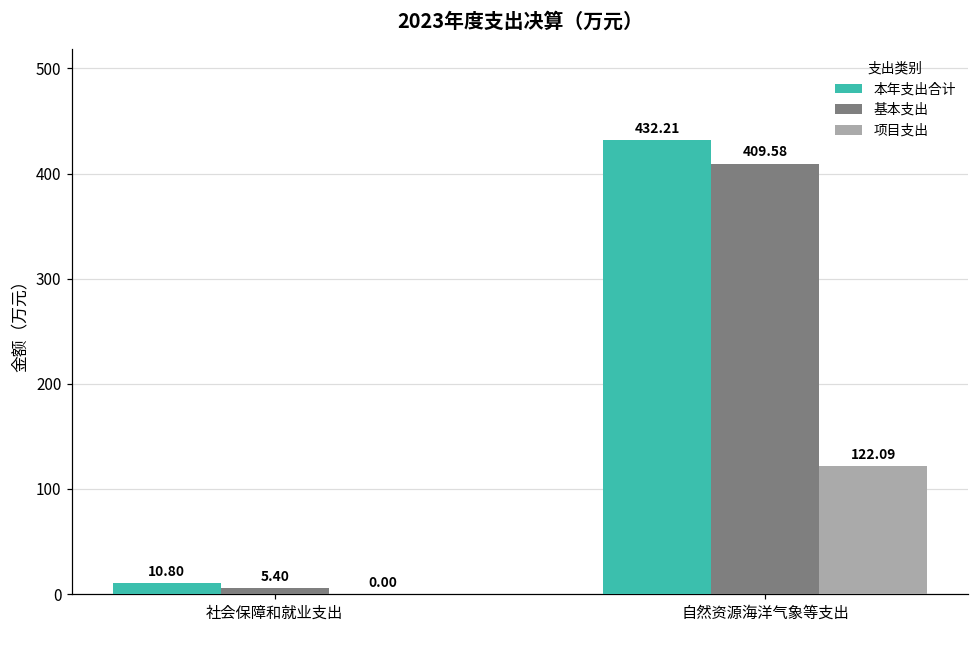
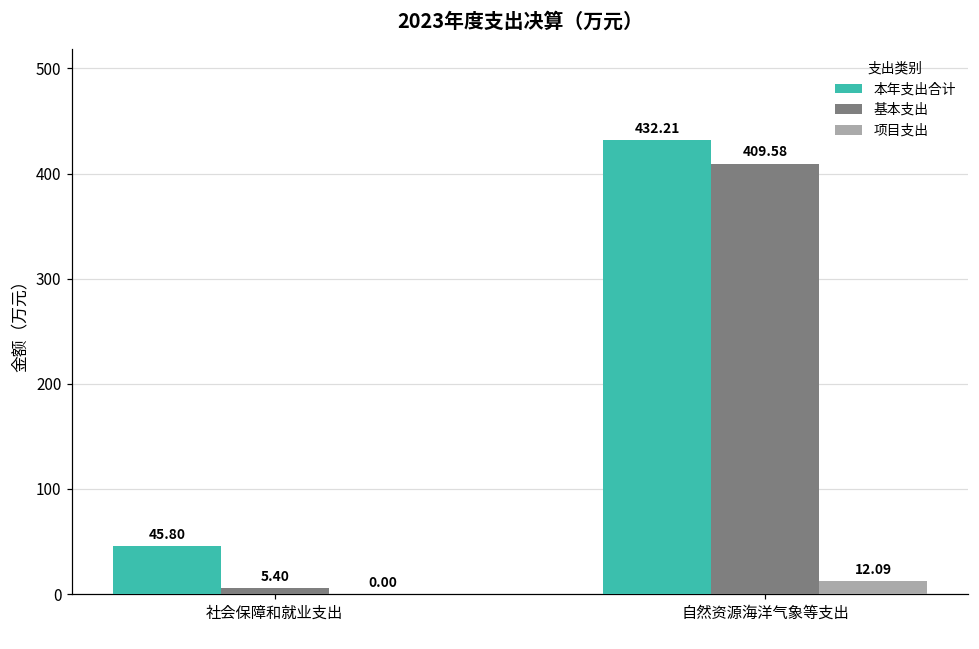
本年支出合计, 社会保障和就业支出: 10.80 -> 45.80
项目支出, 自然资源海洋气象等支出: 122.09 -> 12.09
